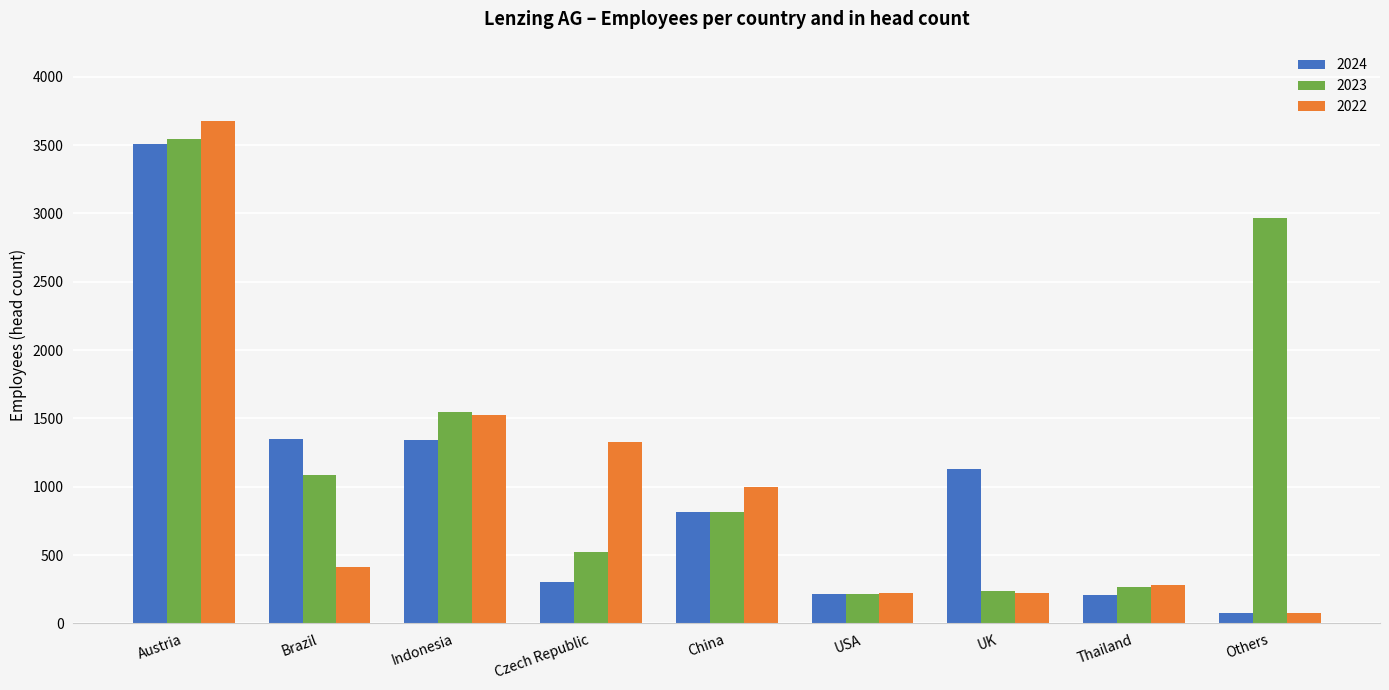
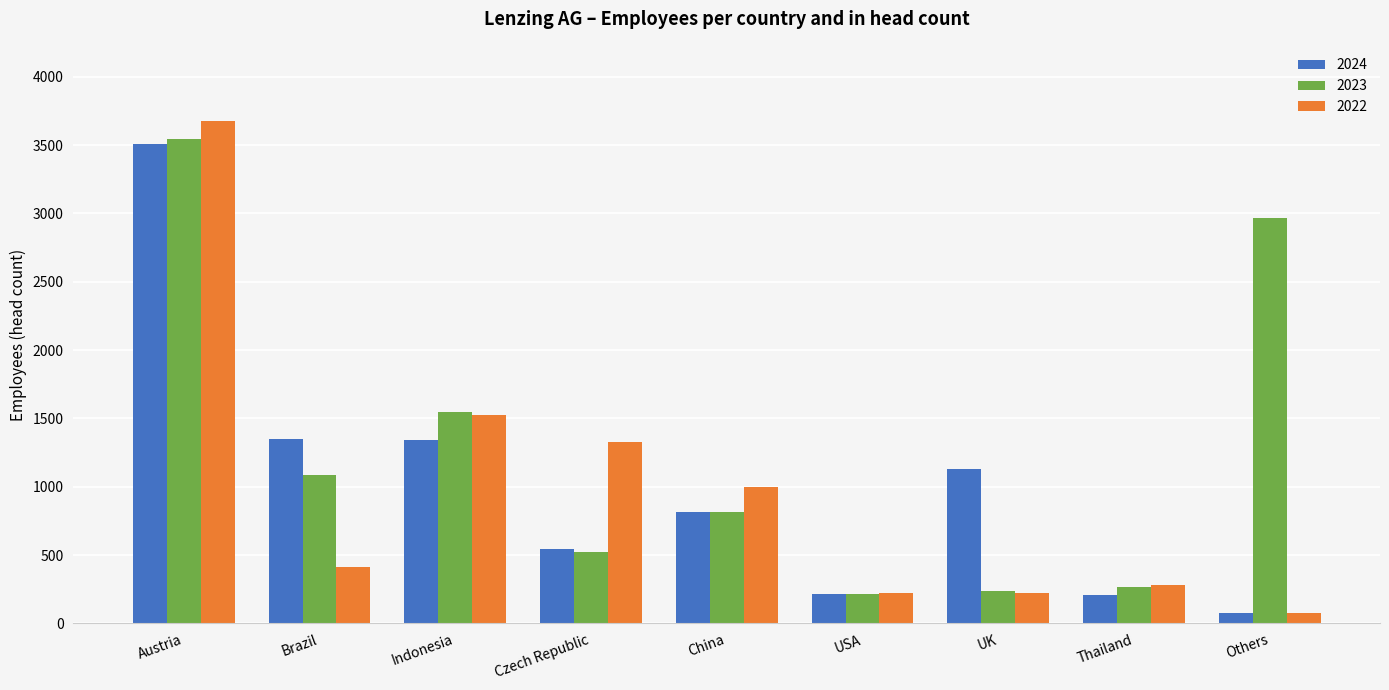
2024, Czech Republic: 300 -> 540
